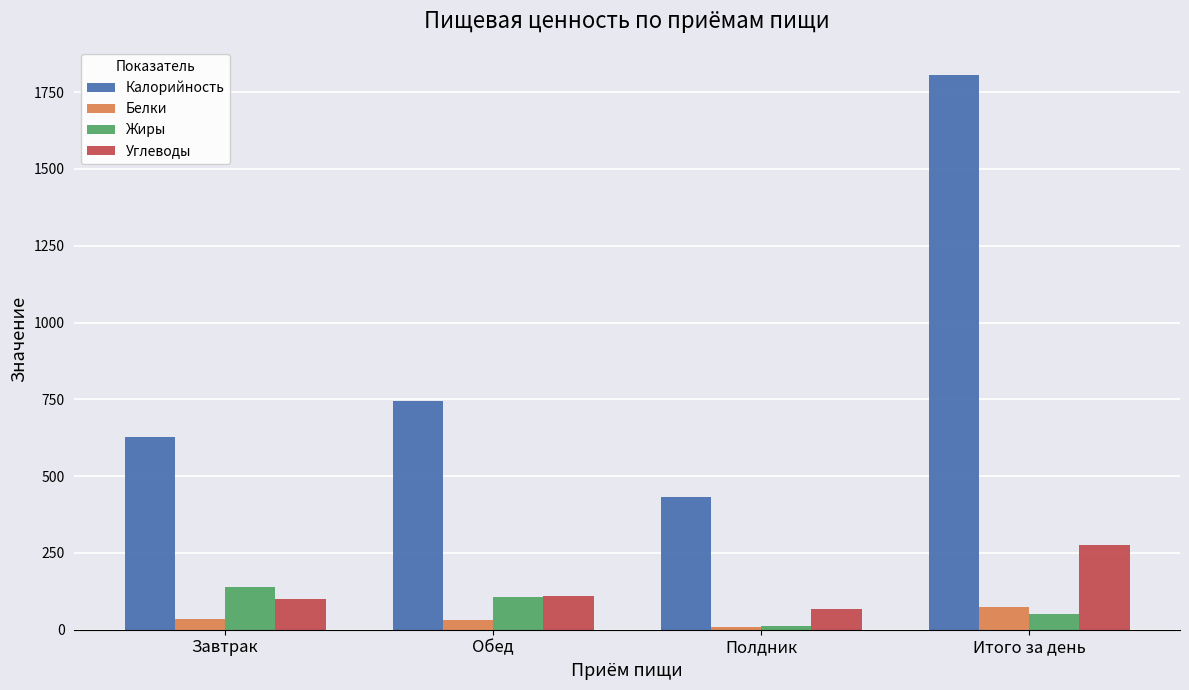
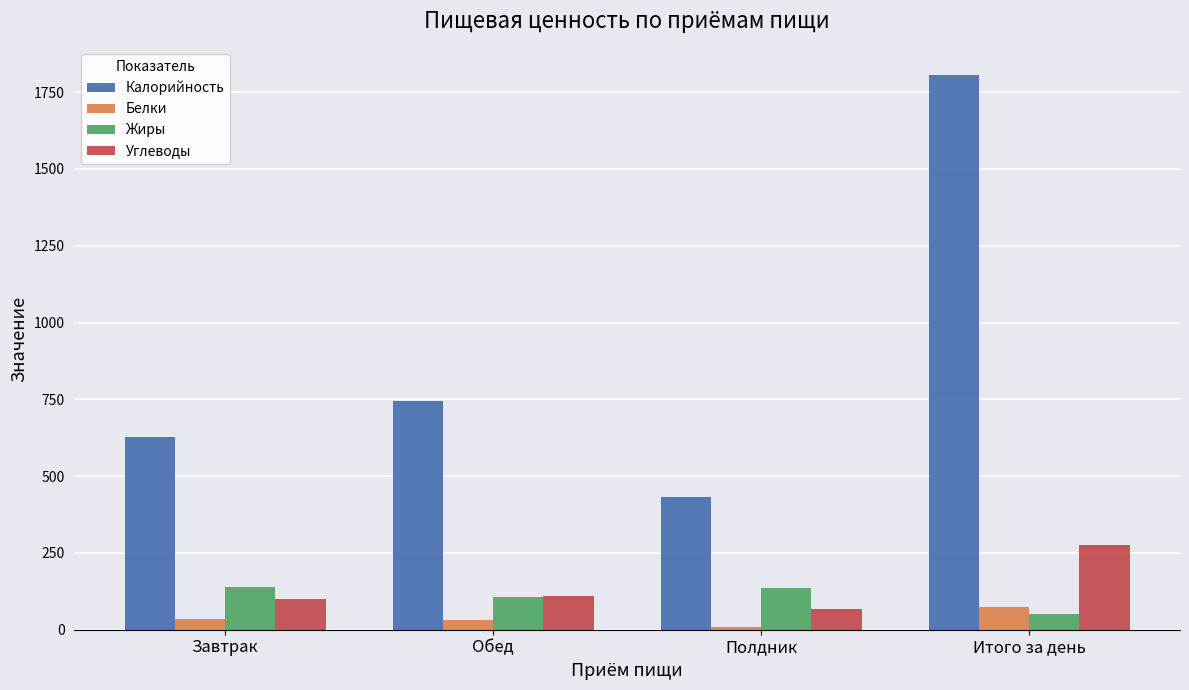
Жиры, Полдник: 10 -> 140
